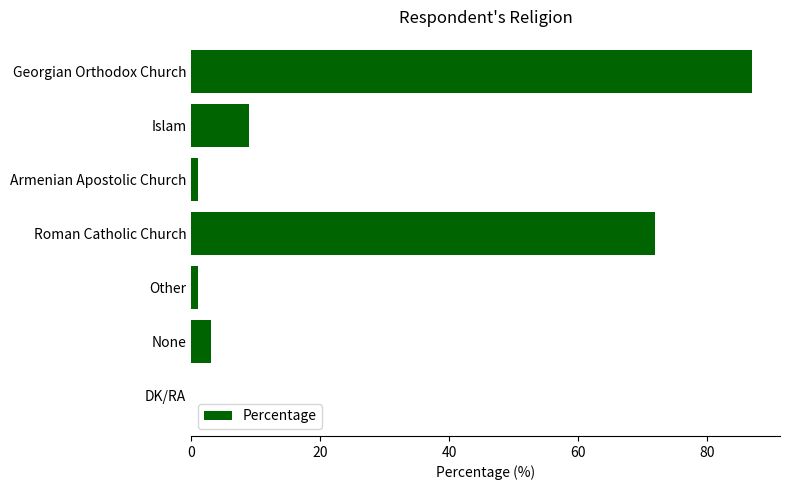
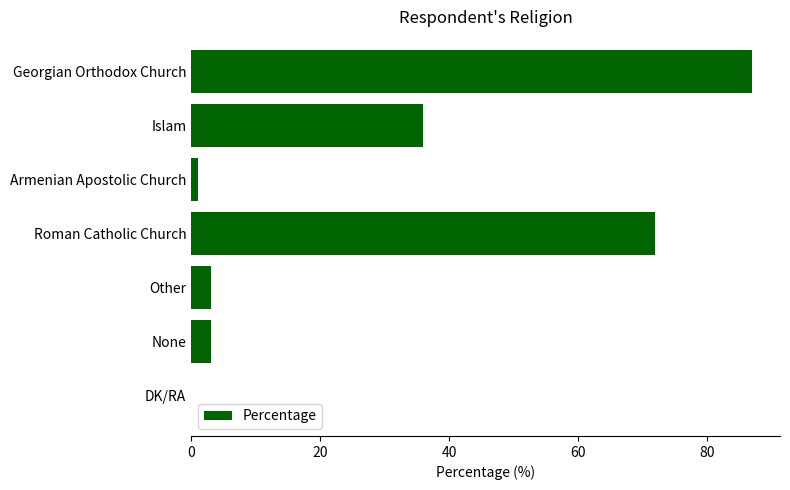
Islam: 9 -> 36
Other: 1 -> 3
